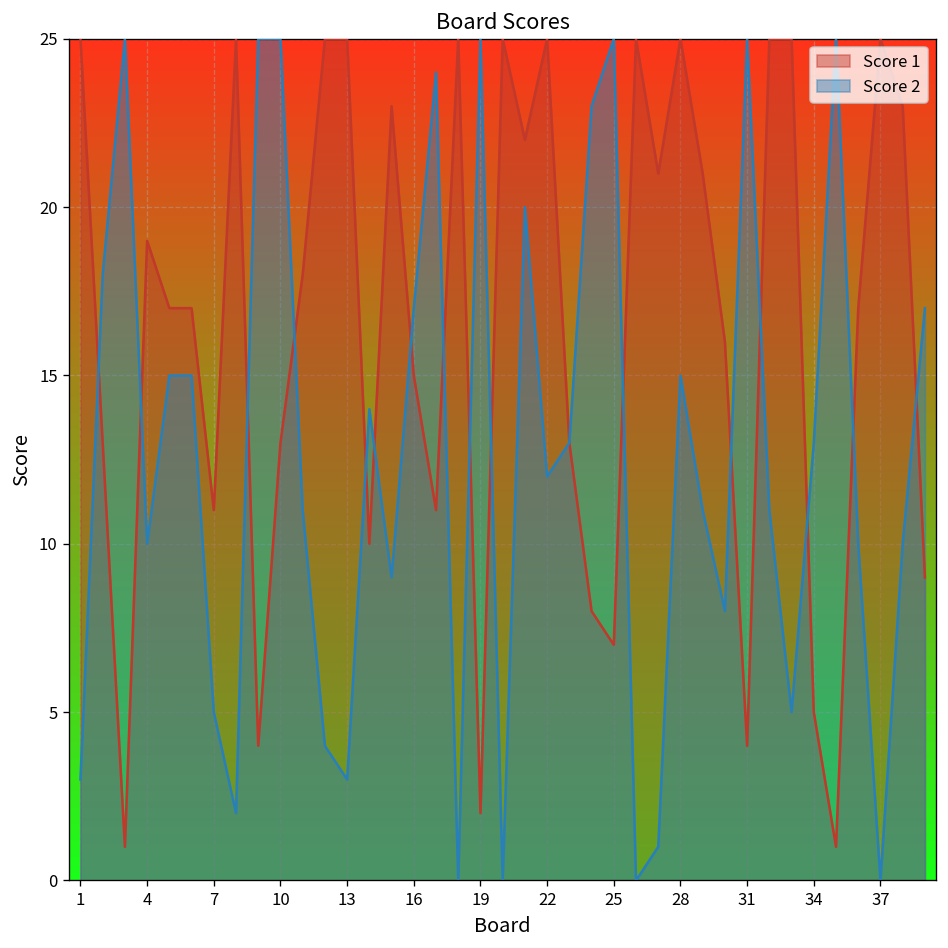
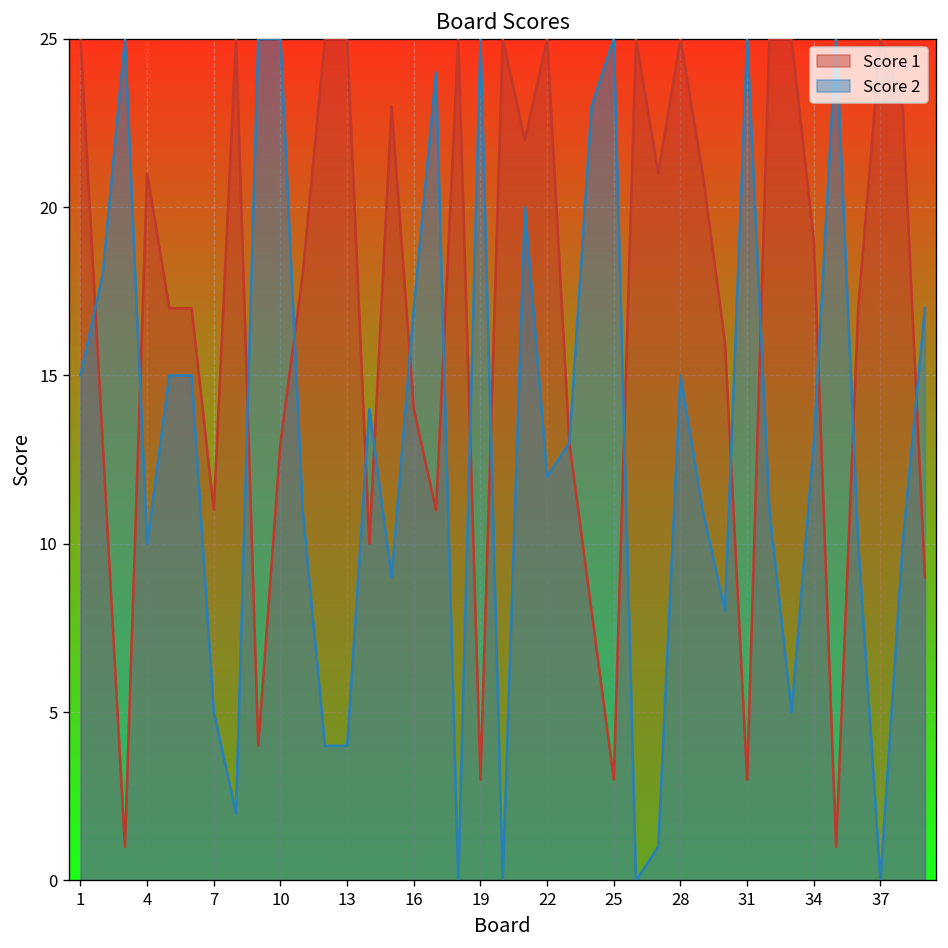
Score 2, 1: 3 -> 15
Score 1, 4: 19 -> 21
Score 2, 13: 3 -> 4
Score 1, 16: 15 -> 14
Score 1, 19: 2 -> 3
Score 1, 25: 7 -> 3
Score 1, 31: 4 -> 3
Score 1, 34: 5 -> 19
